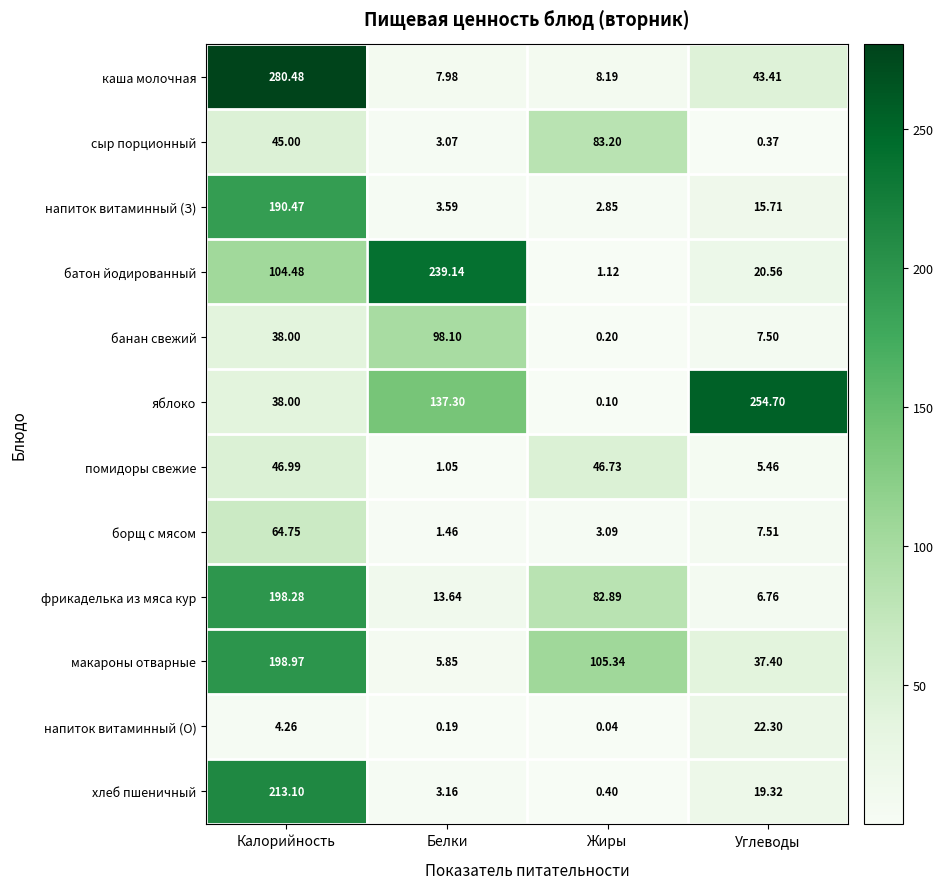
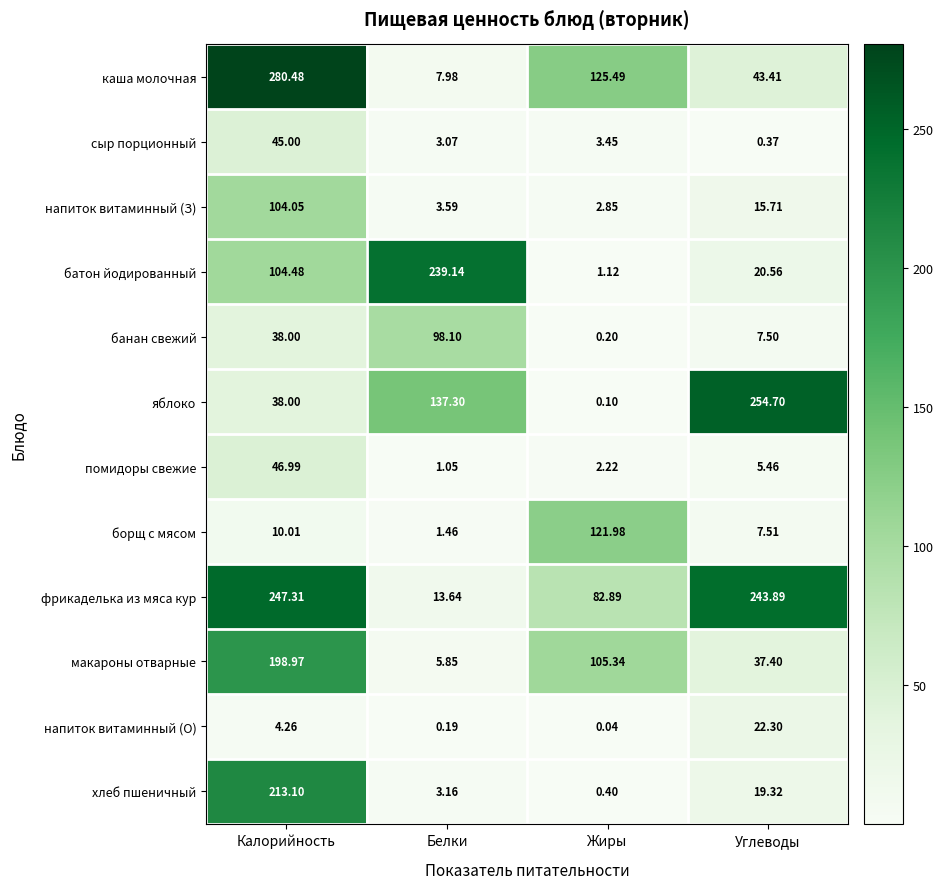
каша молочная, Жиры: 8.19 -> 125.49
сыр порционный, Жиры: 83.20 -> 3.45
напиток витаминный (З), Калорийность: 190.47 -> 104.05
помидоры свежие, Жиры: 46.73 -> 2.22
борщ с мясом, Калорийность: 64.75 -> 10.01
борщ с мясом, Жиры: 3.09 -> 121.98
фрикаделька из мяса кур, Калорийность: 198.28 -> 247.31
фрикаделька из мяса кур, Углеводы: 6.76 -> 243.89
